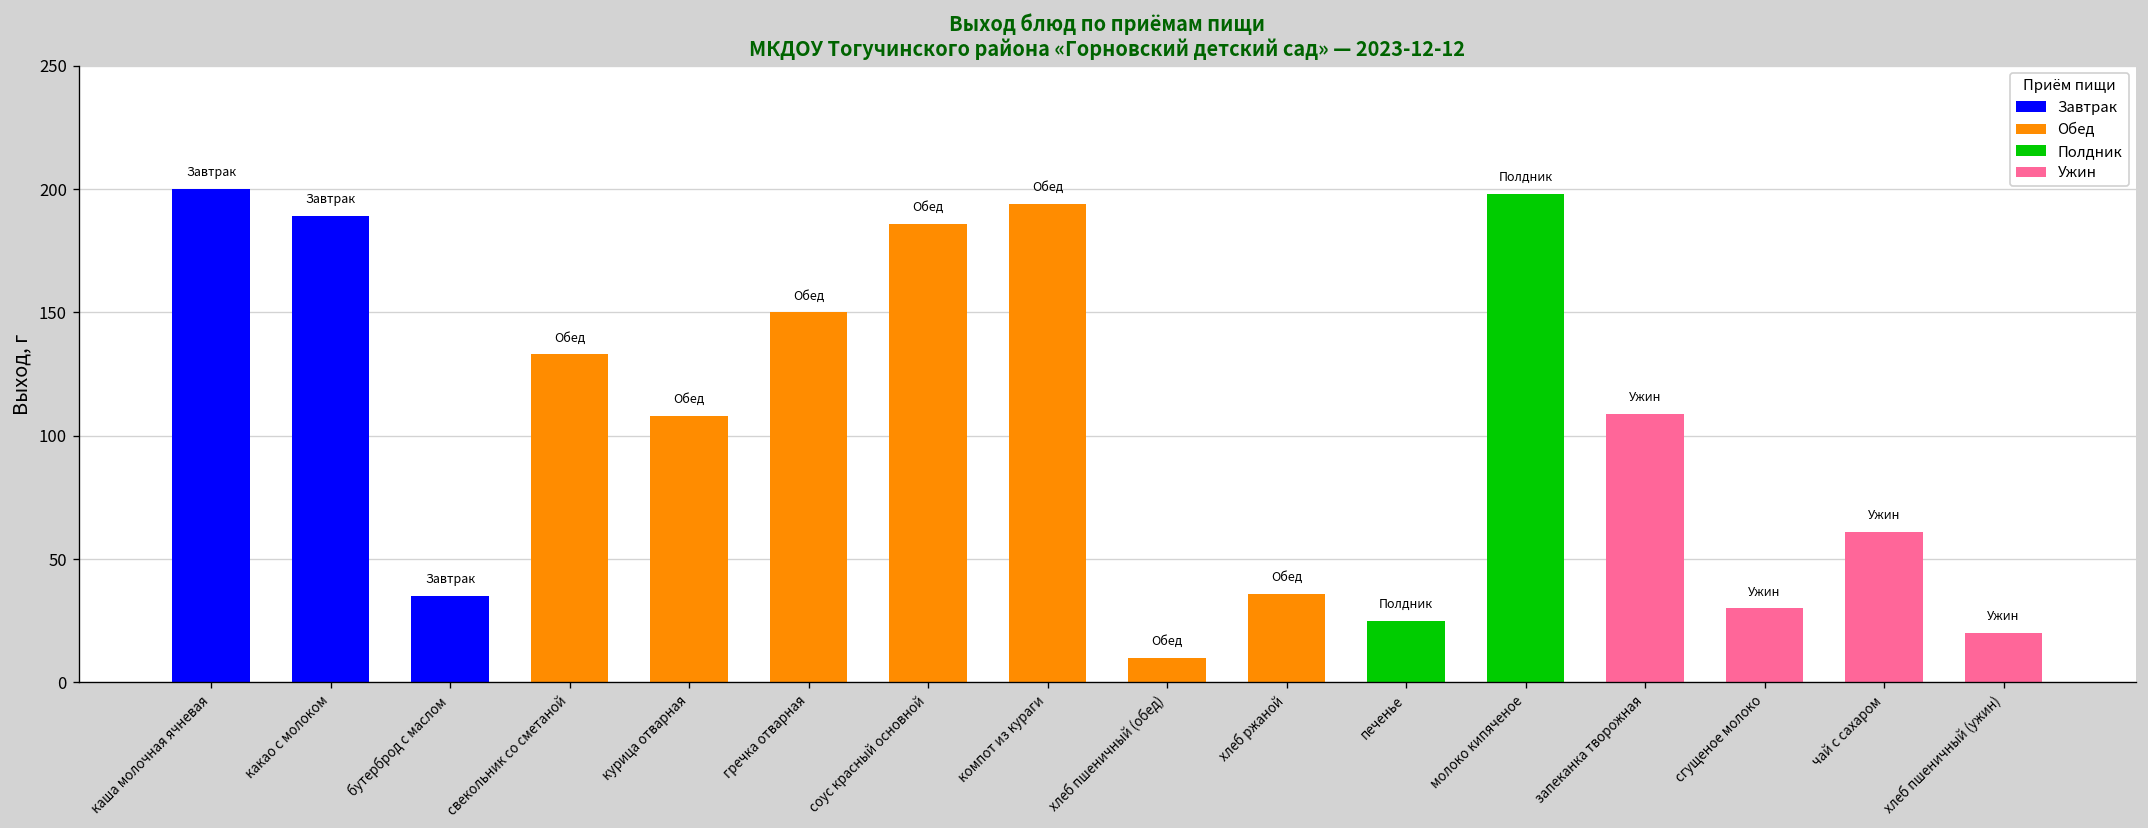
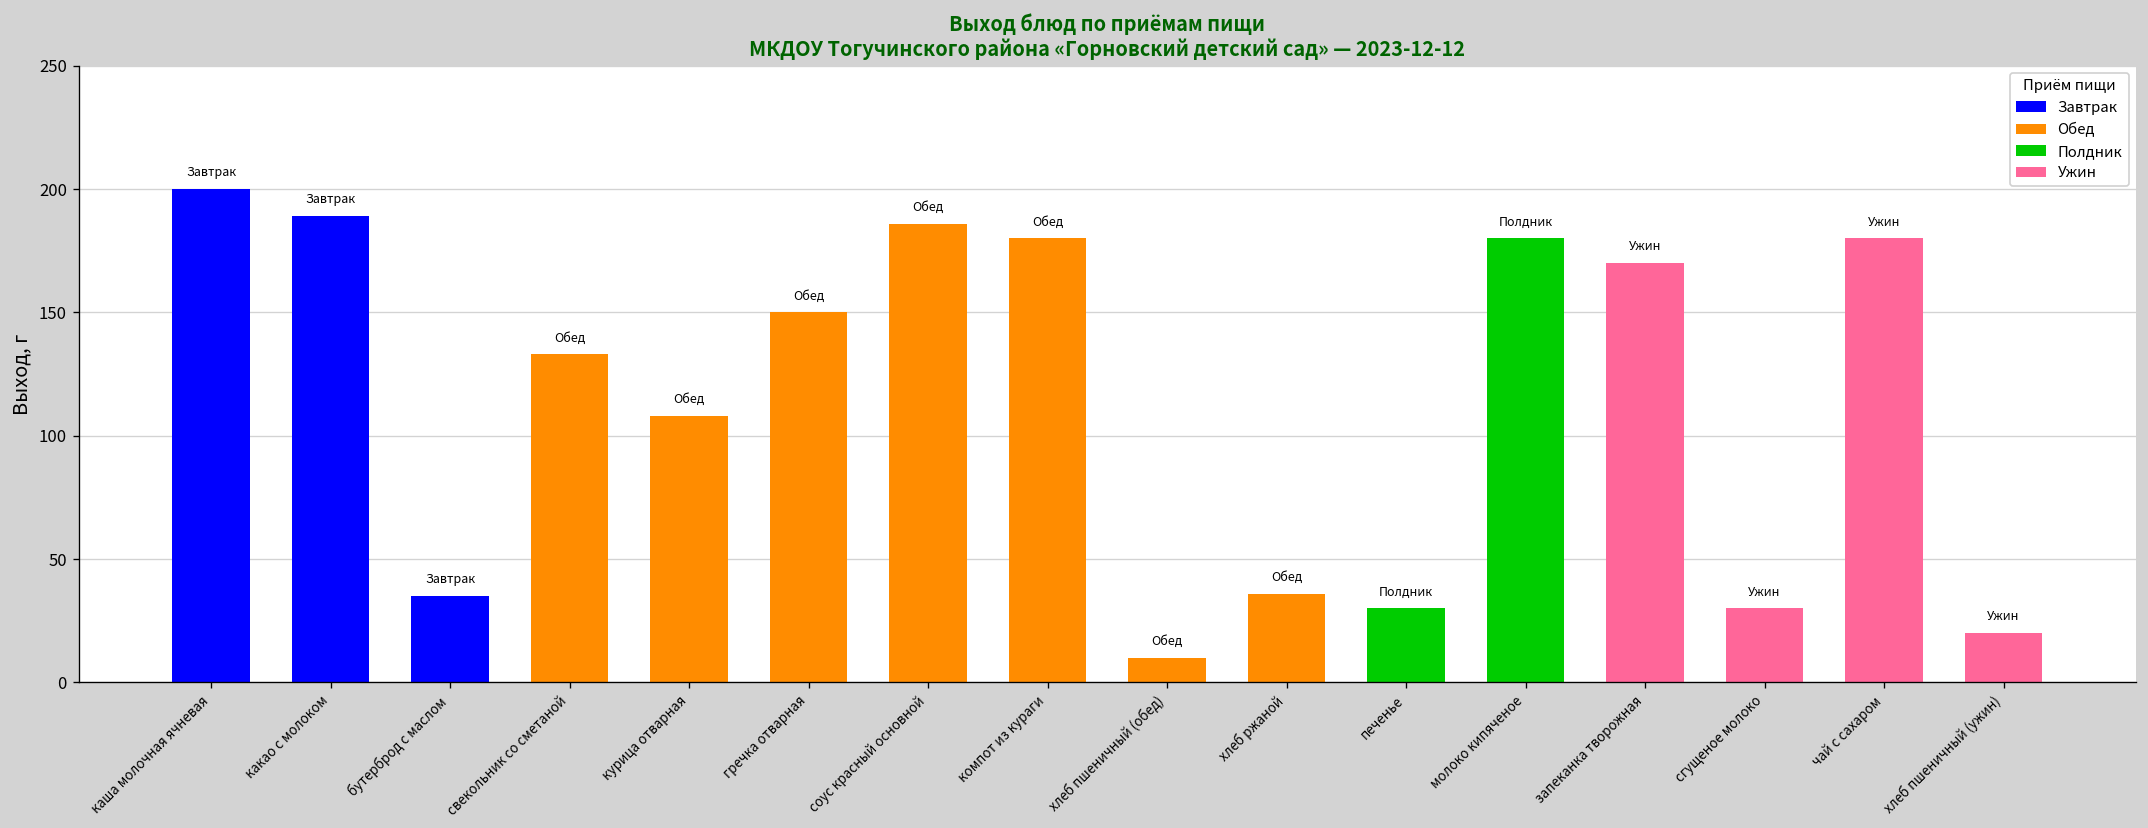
компот из кураги: 194 -> 180
печенье: 25 -> 30
молоко кипяченое: 198 -> 180
запеканка творожная: 109 -> 170
чай с сахаром: 61 -> 180
